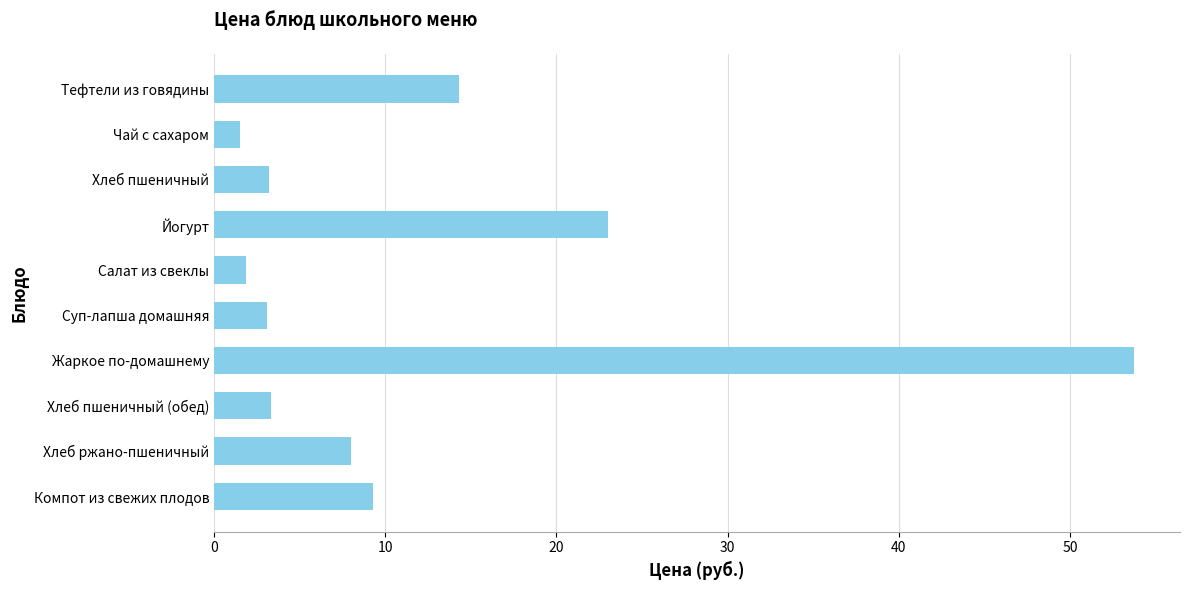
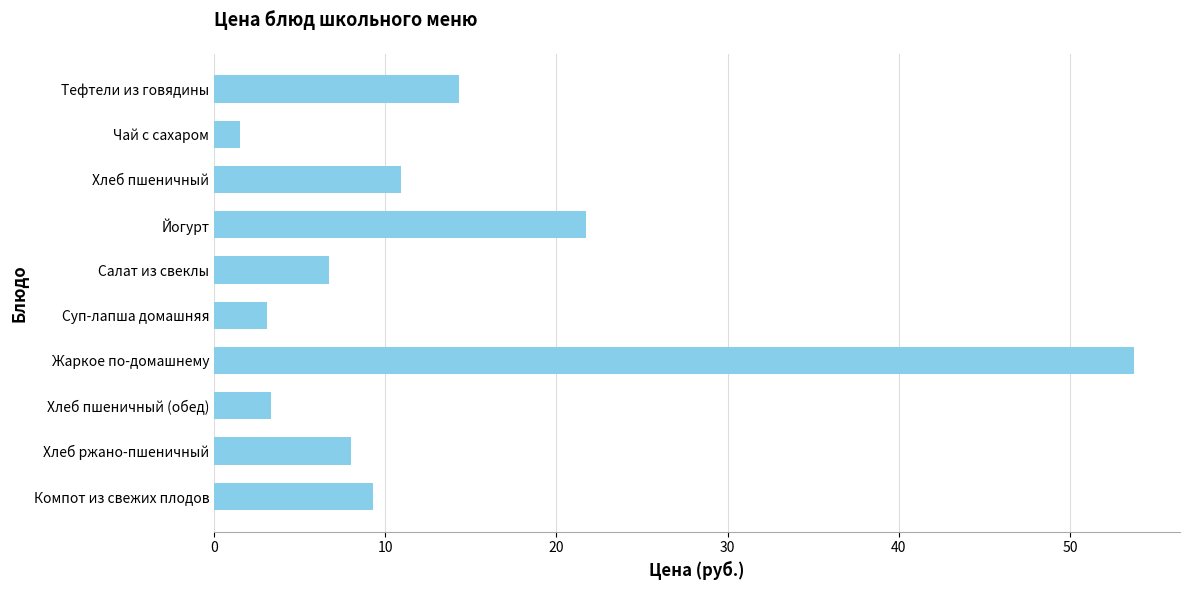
Хлеб пшеничный: 3.2 -> 10.9
Йогурт: 23.0 -> 21.7
Салат из свеклы: 1.9 -> 6.7
